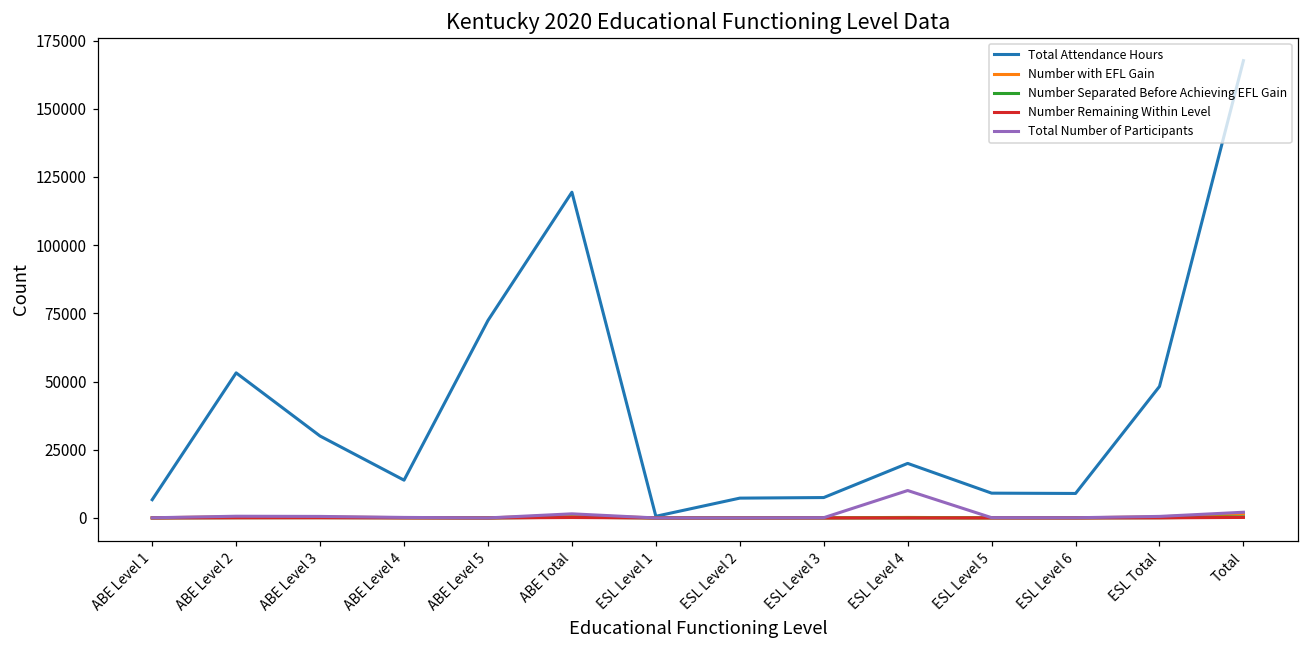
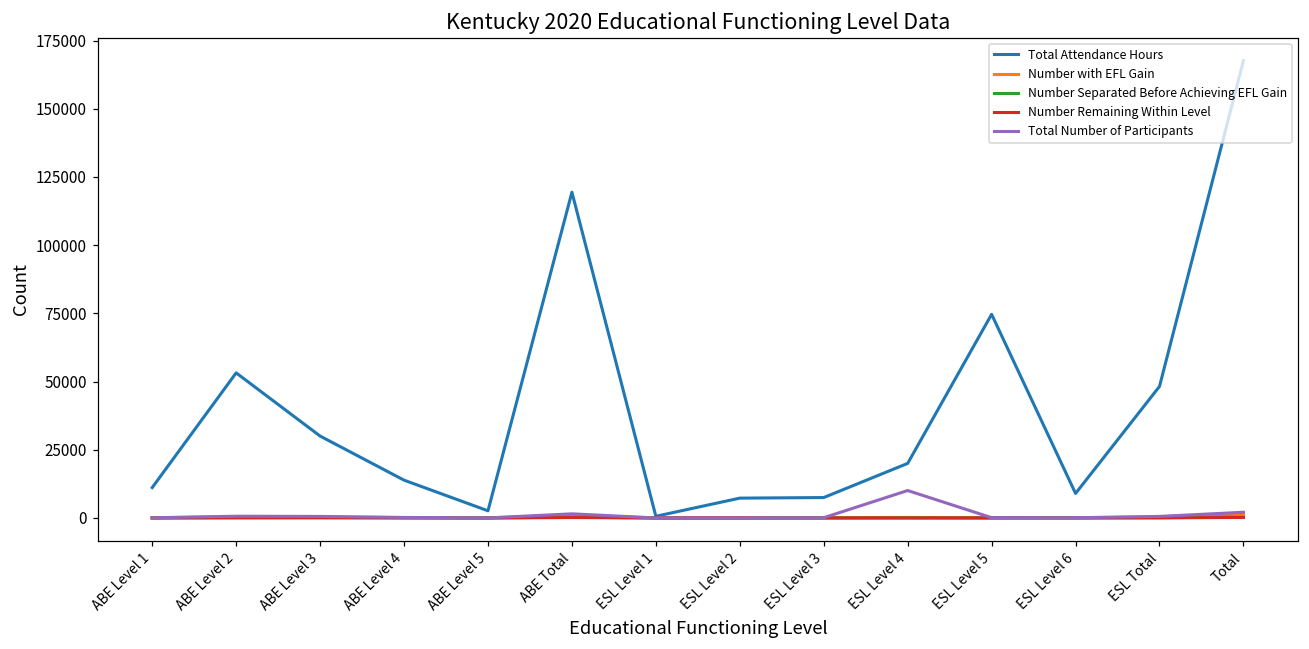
Total Attendance Hours, ABE Level 1: 7000 -> 11000
Total Attendance Hours, ABE Level 5: 72000 -> 3000
Total Attendance Hours, ESL Level 5: 9000 -> 75000
